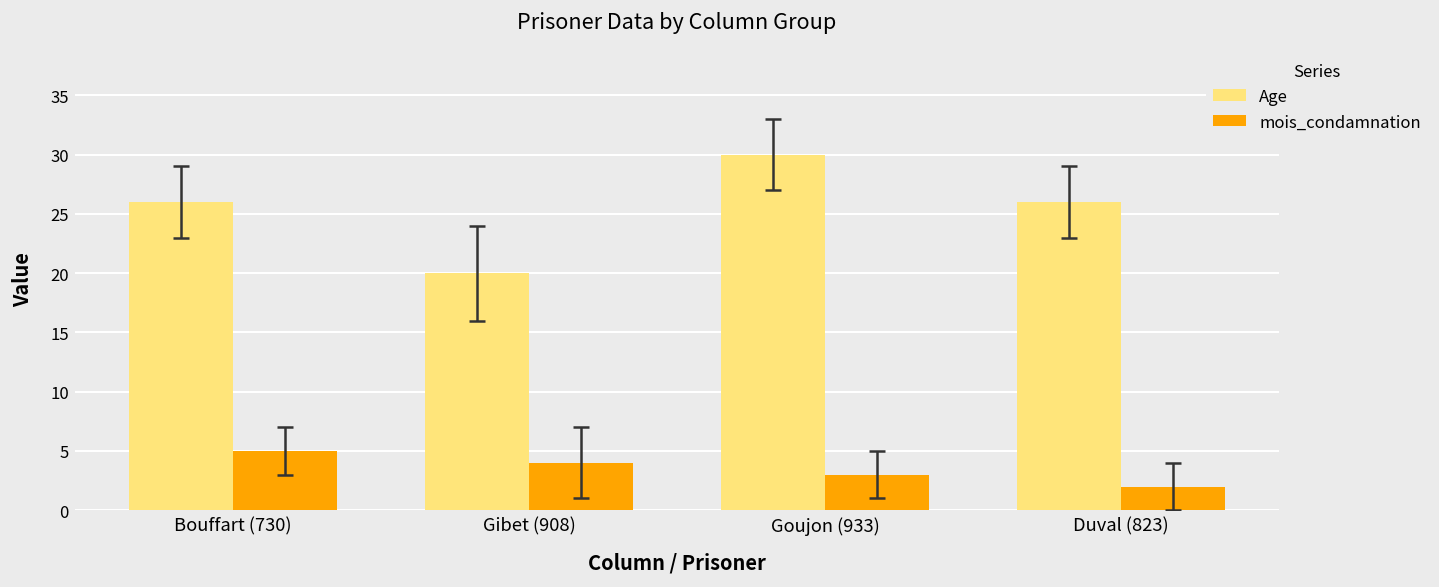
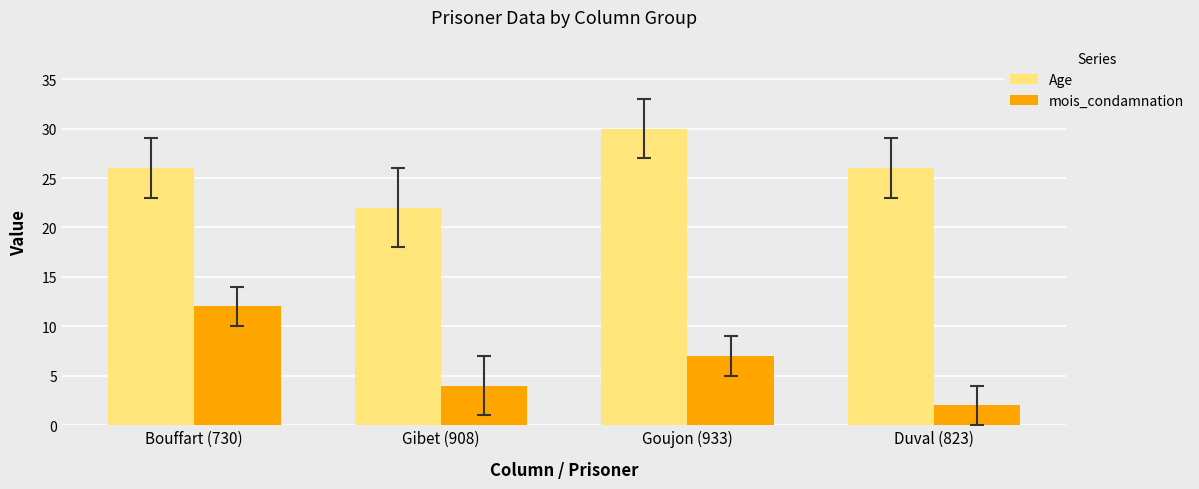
mois_condamnation, Bouffart (730): 5 -> 12
Age, Gibet (908): 20 -> 22
mois_condamnation, Goujon (933): 3 -> 7
